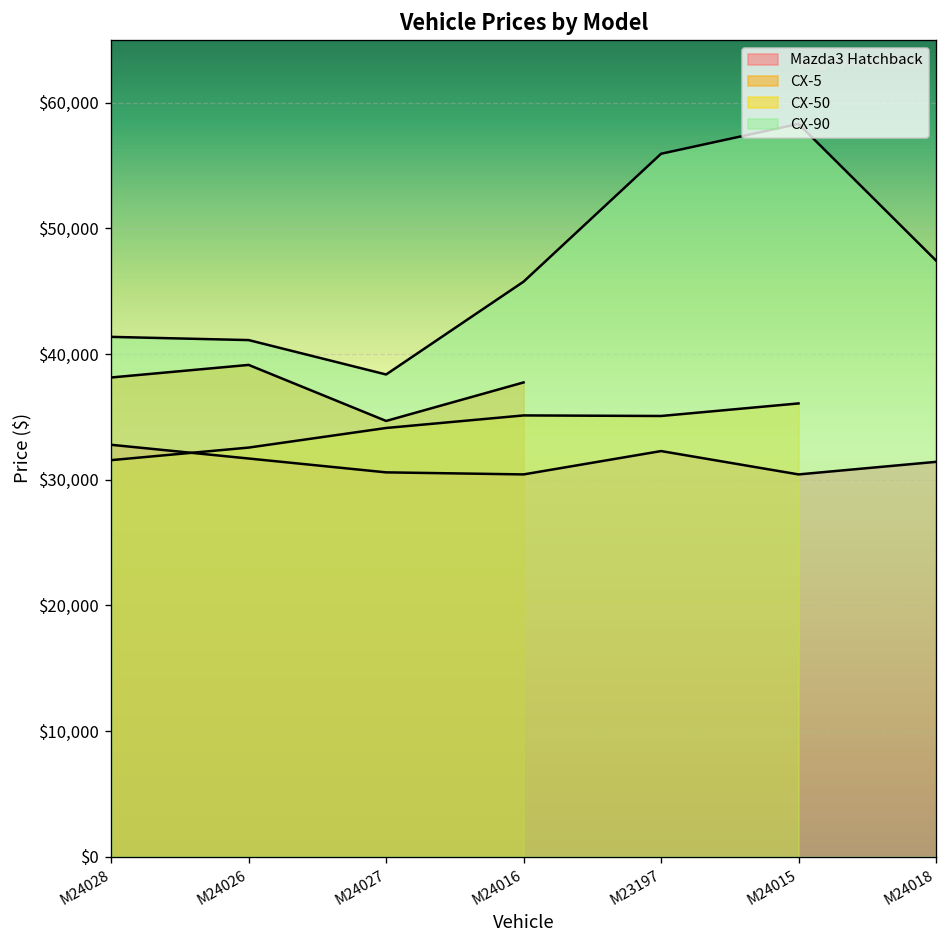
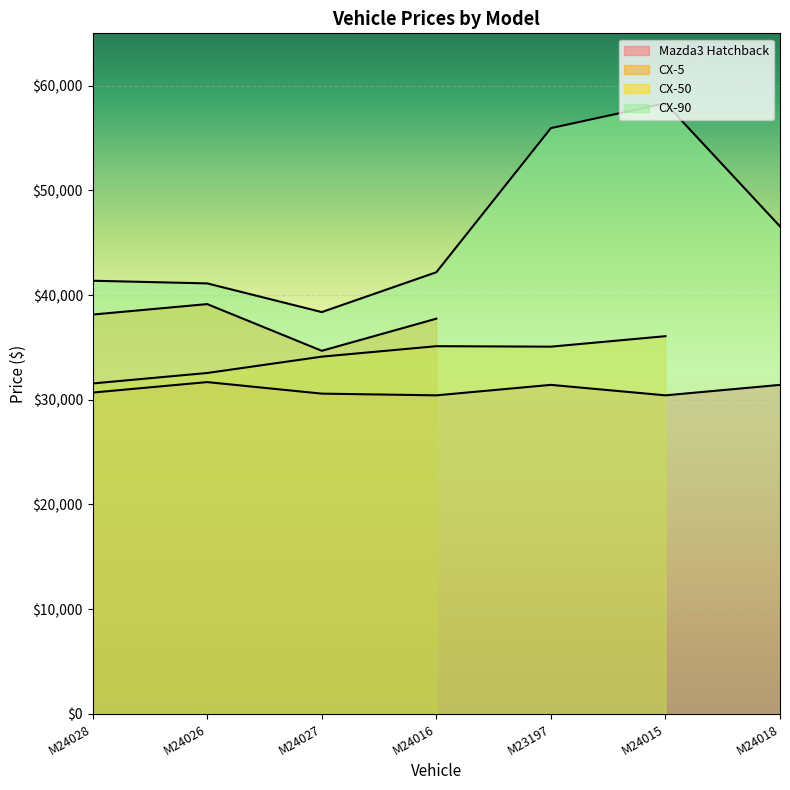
Mazda3 Hatchback, M24028: $32,800 -> $30,700
CX-90, M24016: $45,800 -> $42,200
Mazda3 Hatchback, M23197: $32,300 -> $31,400
CX-90, M24018: $47,400 -> $46,600
